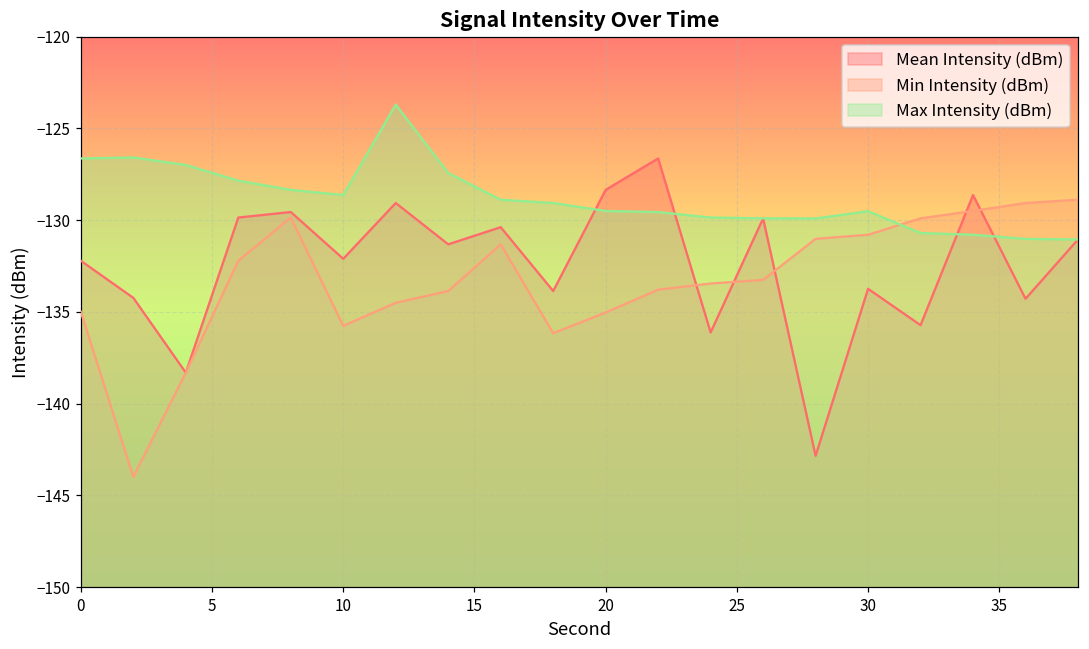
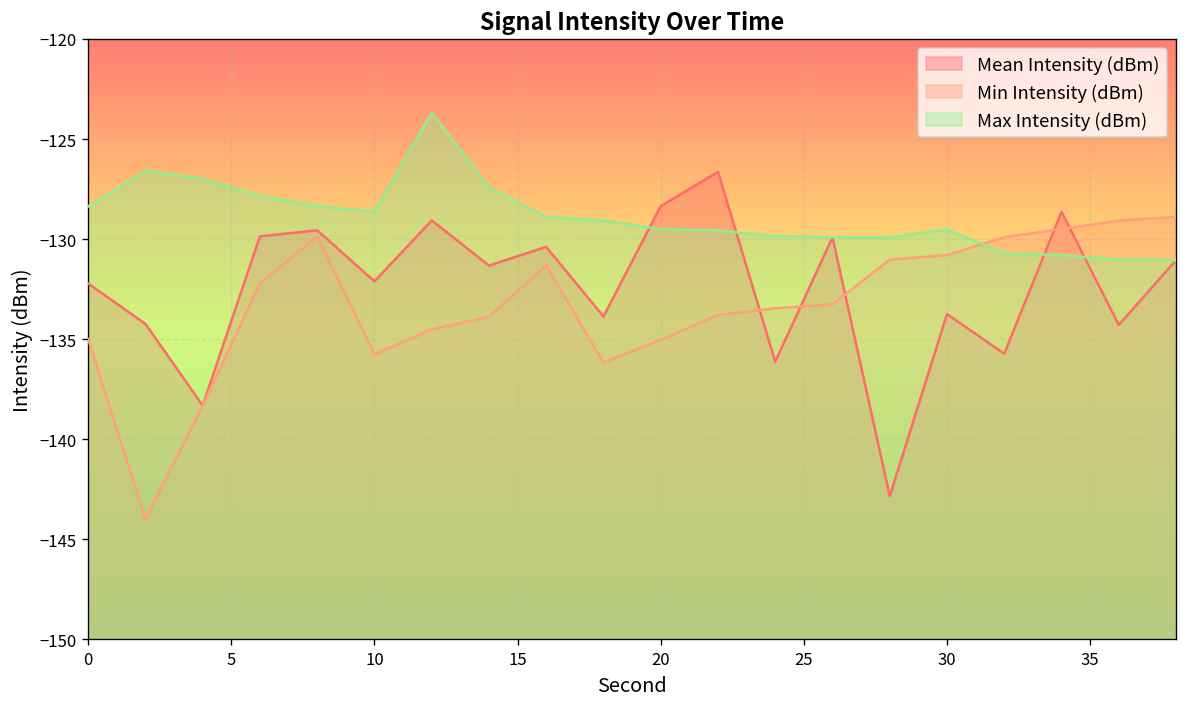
Max Intensity (dBm), 0: -126.6 -> -128.4
